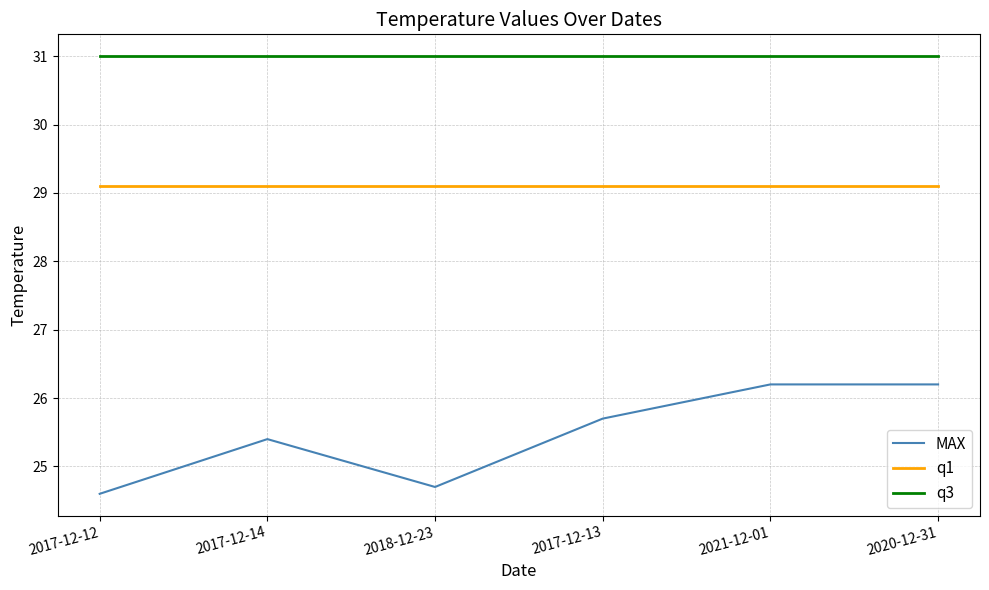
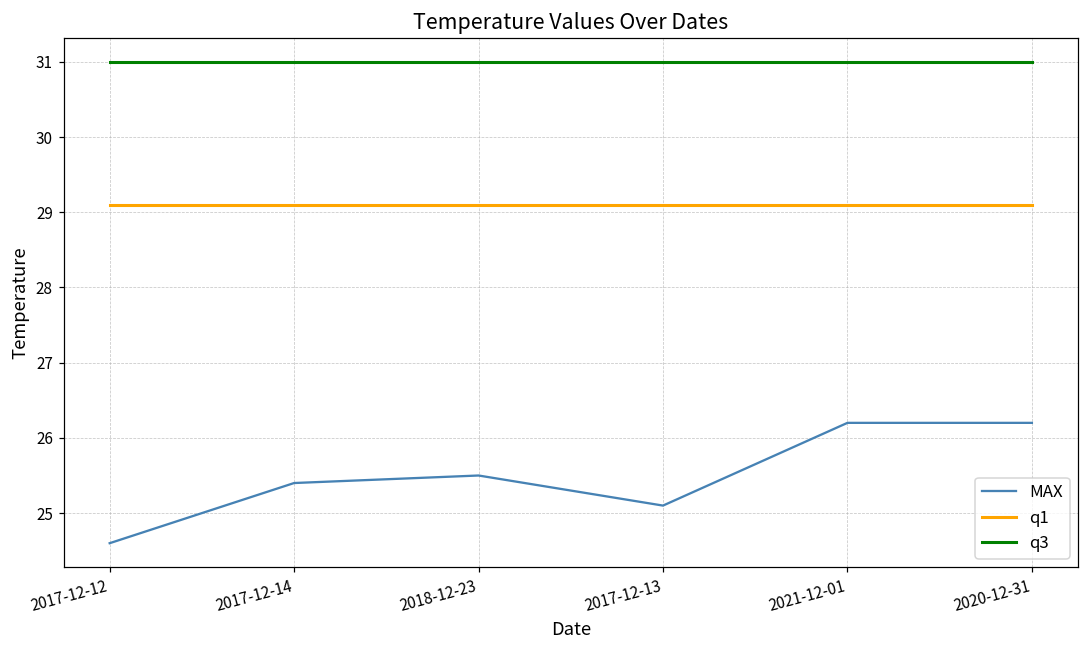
MAX, 2018-12-23: 24.7 -> 25.5
MAX, 2017-12-13: 25.7 -> 25.1
